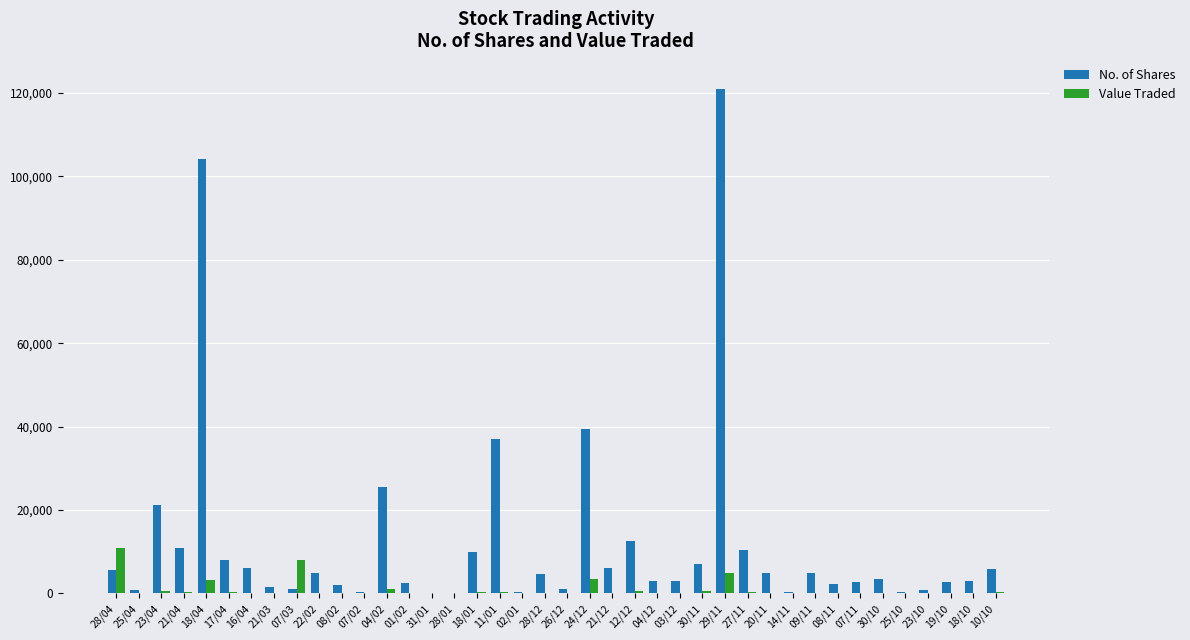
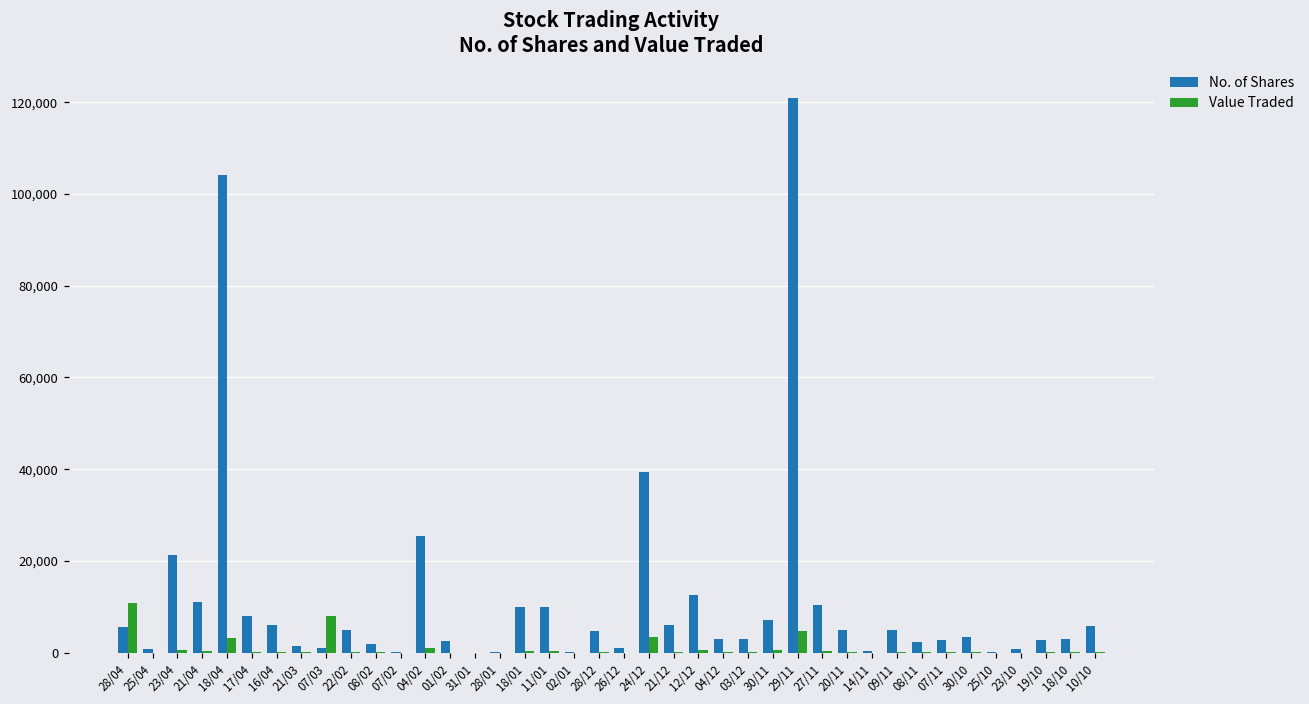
No. of Shares, 11/01: 37,000 -> 10,000
